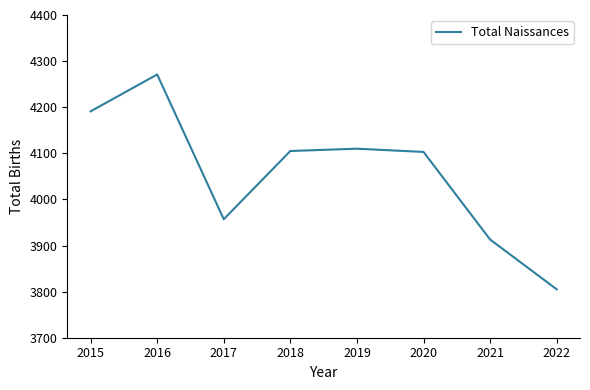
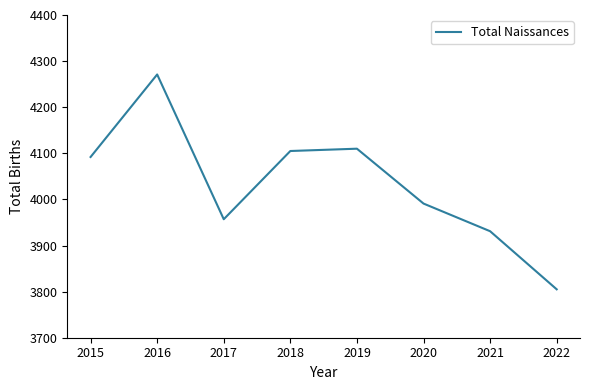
2015: 4190 -> 4090
2020: 4100 -> 3990
2021: 3910 -> 3930
